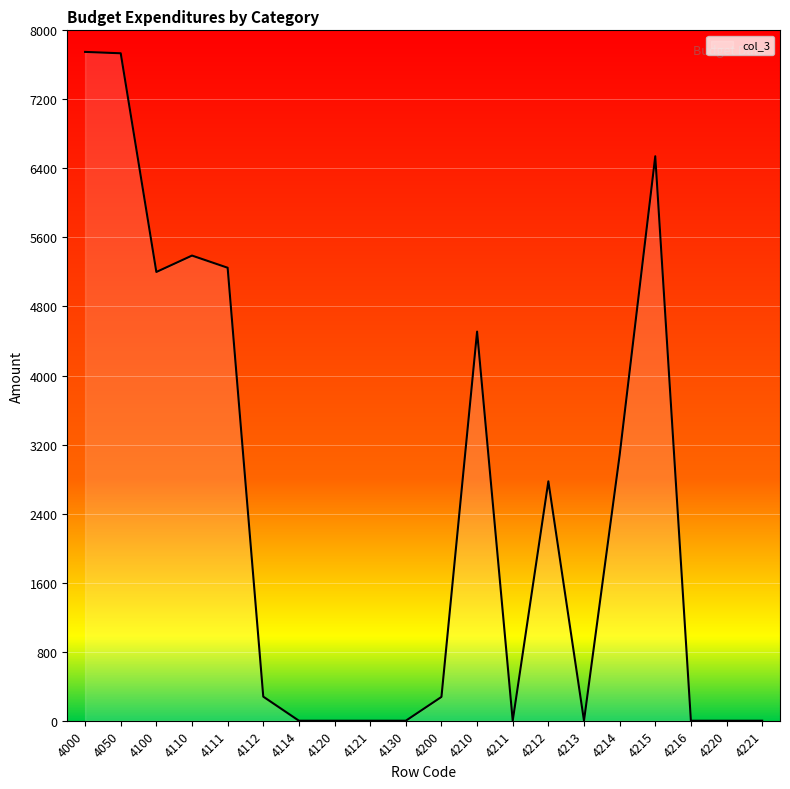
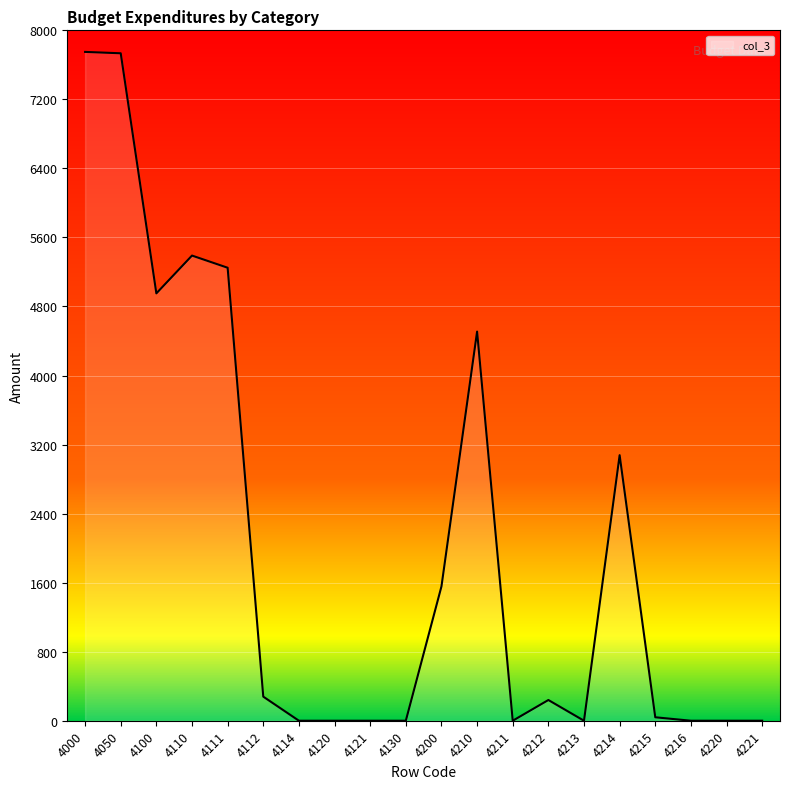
4100: 5200 -> 5000
4200: 300 -> 1600
4212: 2800 -> 200
4215: 6500 -> 0
